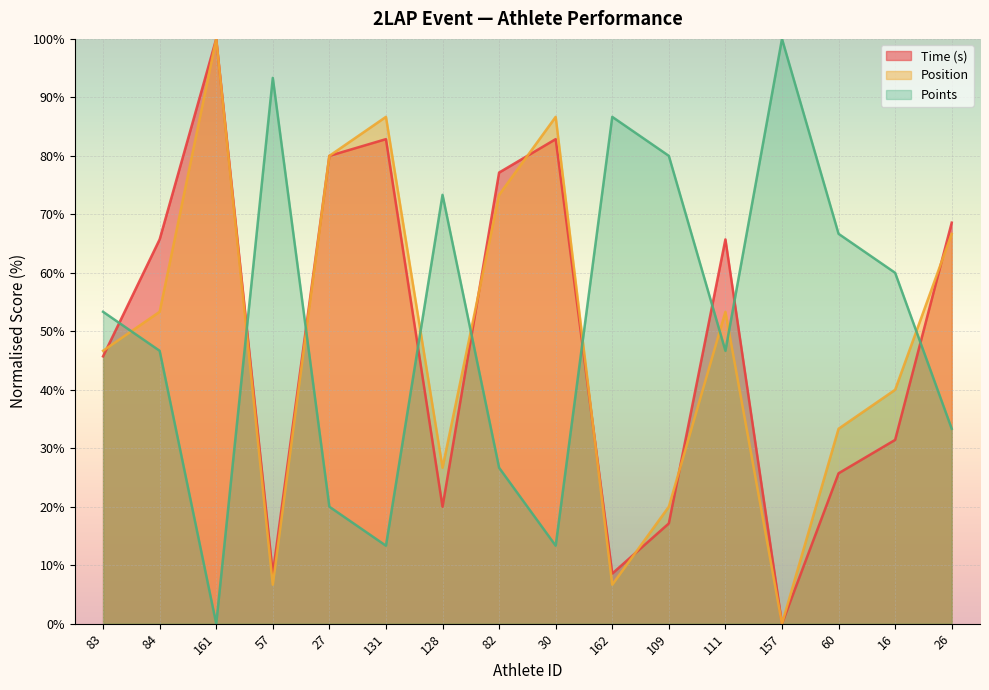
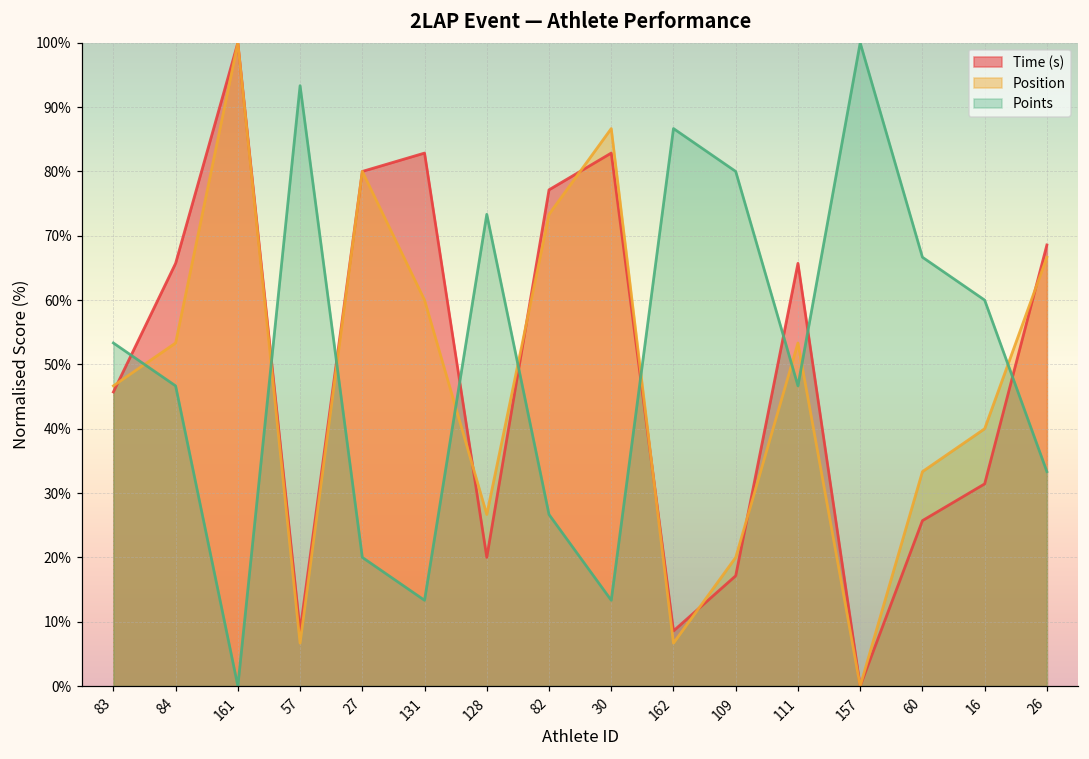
Position, 131: 87% -> 60%
